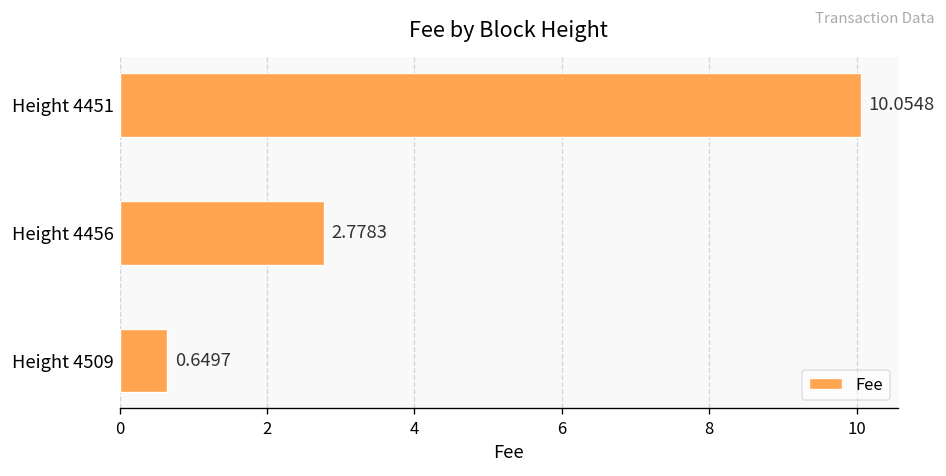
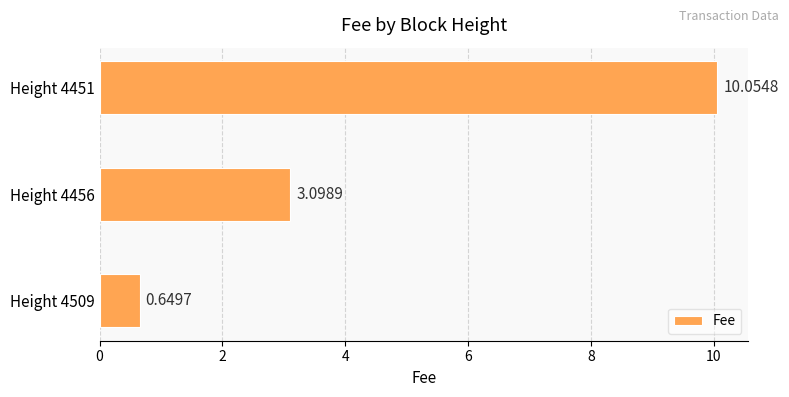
Height 4456: 2.7783 -> 3.0989
